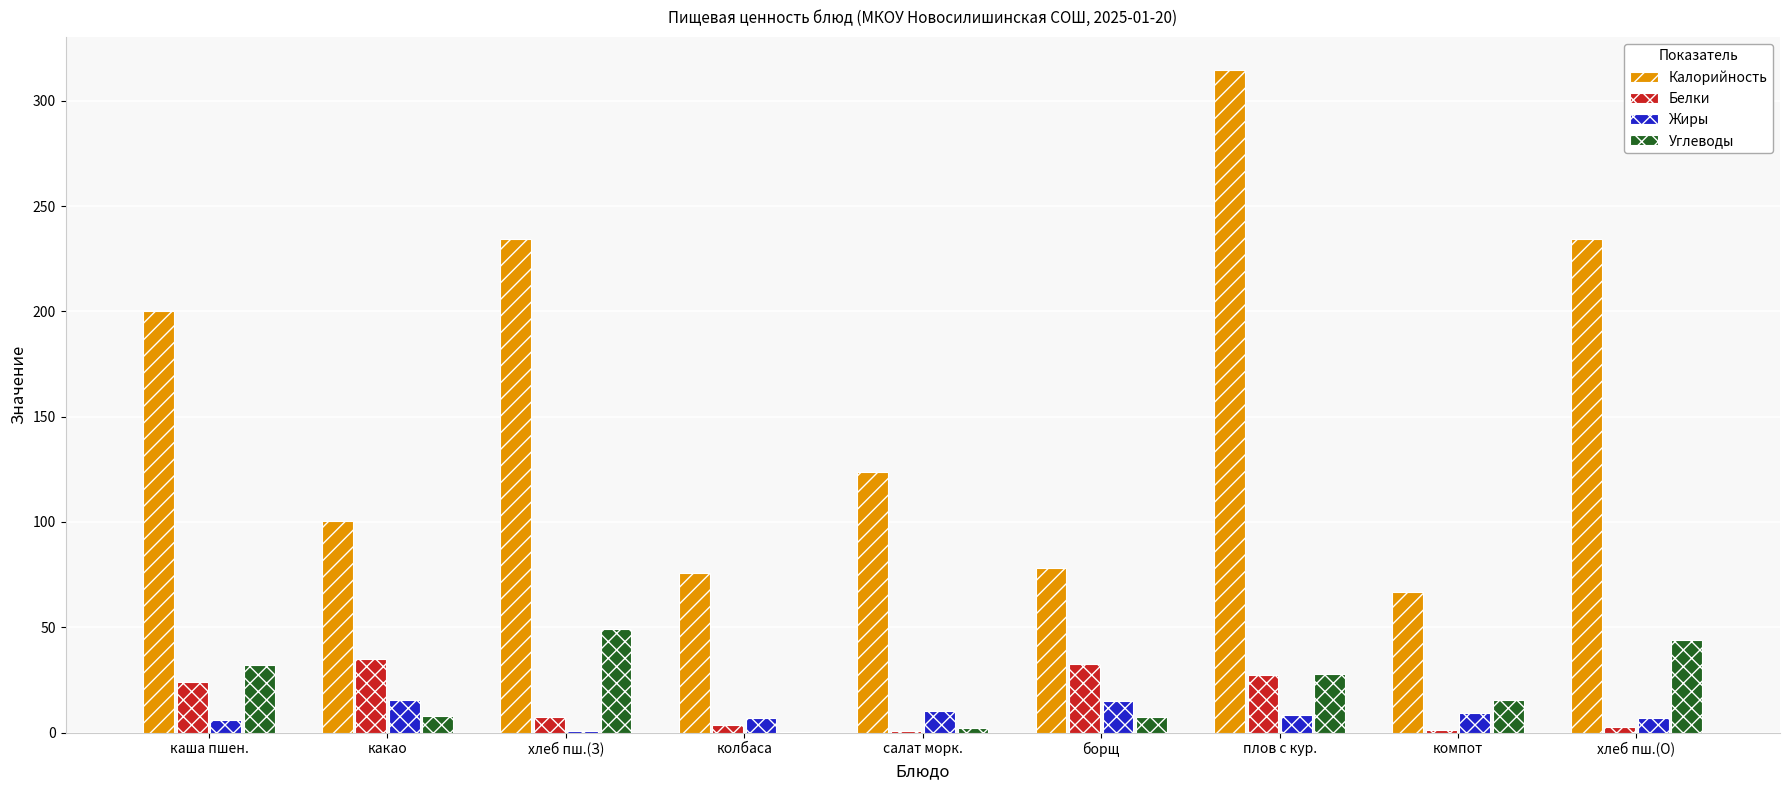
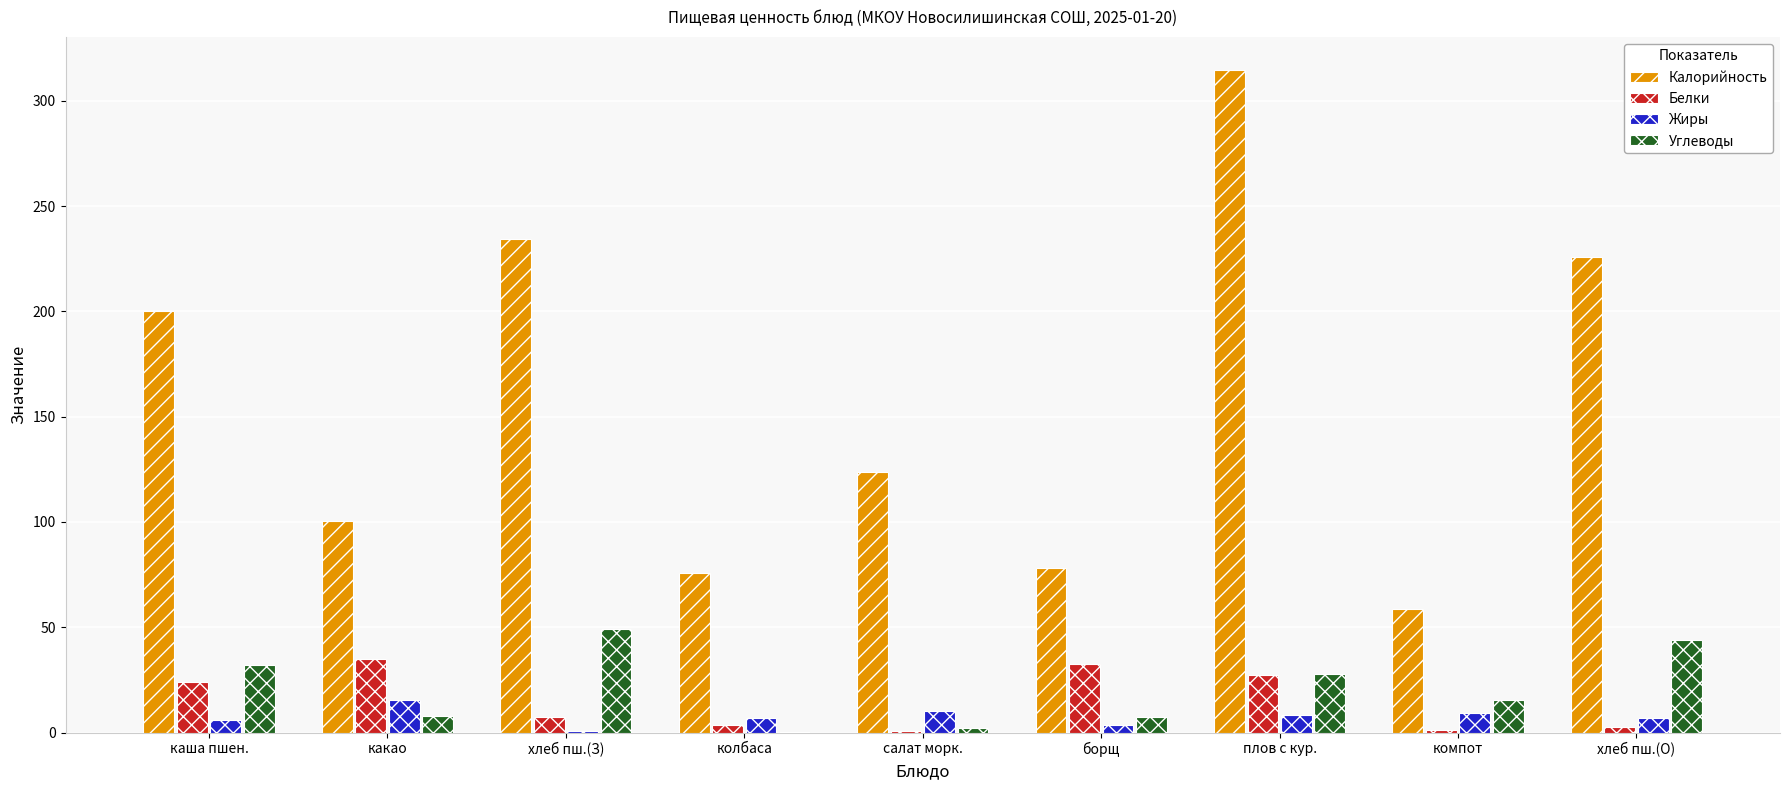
Жиры, борщ: 15 -> 4
Калорийность, компот: 67 -> 59
Калорийность, хлеб пш.(О): 234 -> 226
